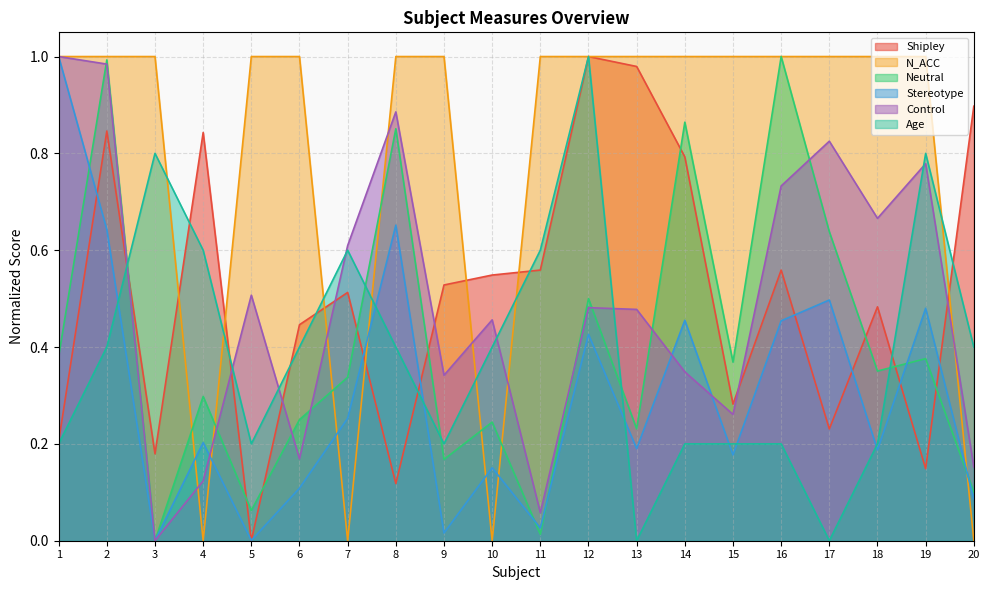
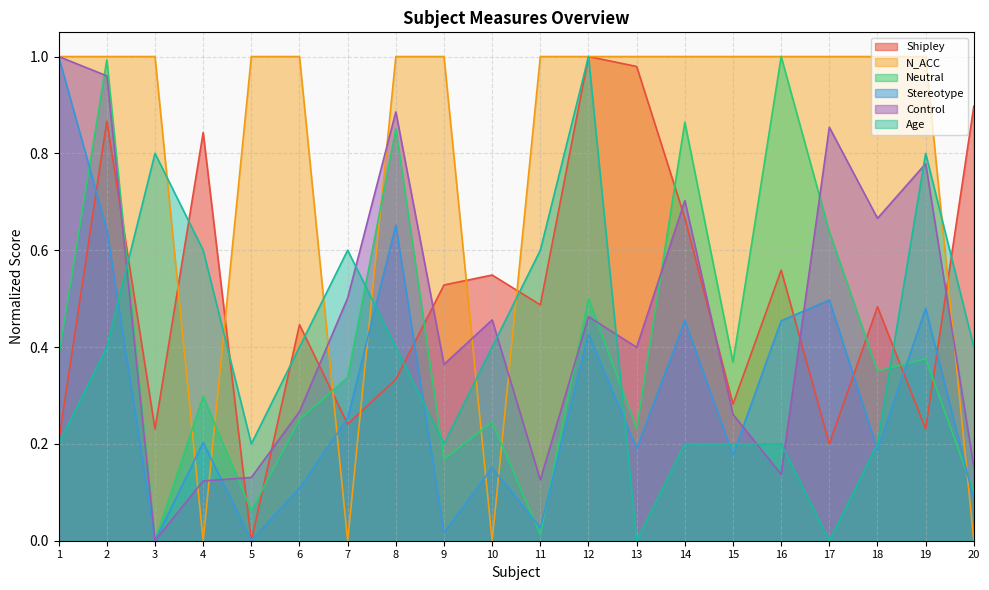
Shipley, 2: 0.85 -> 0.87
Control, 2: 0.98 -> 0.96
Shipley, 3: 0.18 -> 0.23
Control, 5: 0.51 -> 0.13
Control, 6: 0.17 -> 0.27
Shipley, 7: 0.51 -> 0.24
Control, 7: 0.61 -> 0.50
Shipley, 8: 0.12 -> 0.33
Control, 9: 0.34 -> 0.36
Shipley, 11: 0.56 -> 0.49
Control, 11: 0.06 -> 0.13
Control, 12: 0.48 -> 0.46
Control, 13: 0.48 -> 0.40
Shipley, 14: 0.79 -> 0.67
Control, 14: 0.35 -> 0.70
Control, 16: 0.73 -> 0.14
Shipley, 17: 0.23 -> 0.20
Control, 17: 0.83 -> 0.85
Shipley, 19: 0.15 -> 0.23
